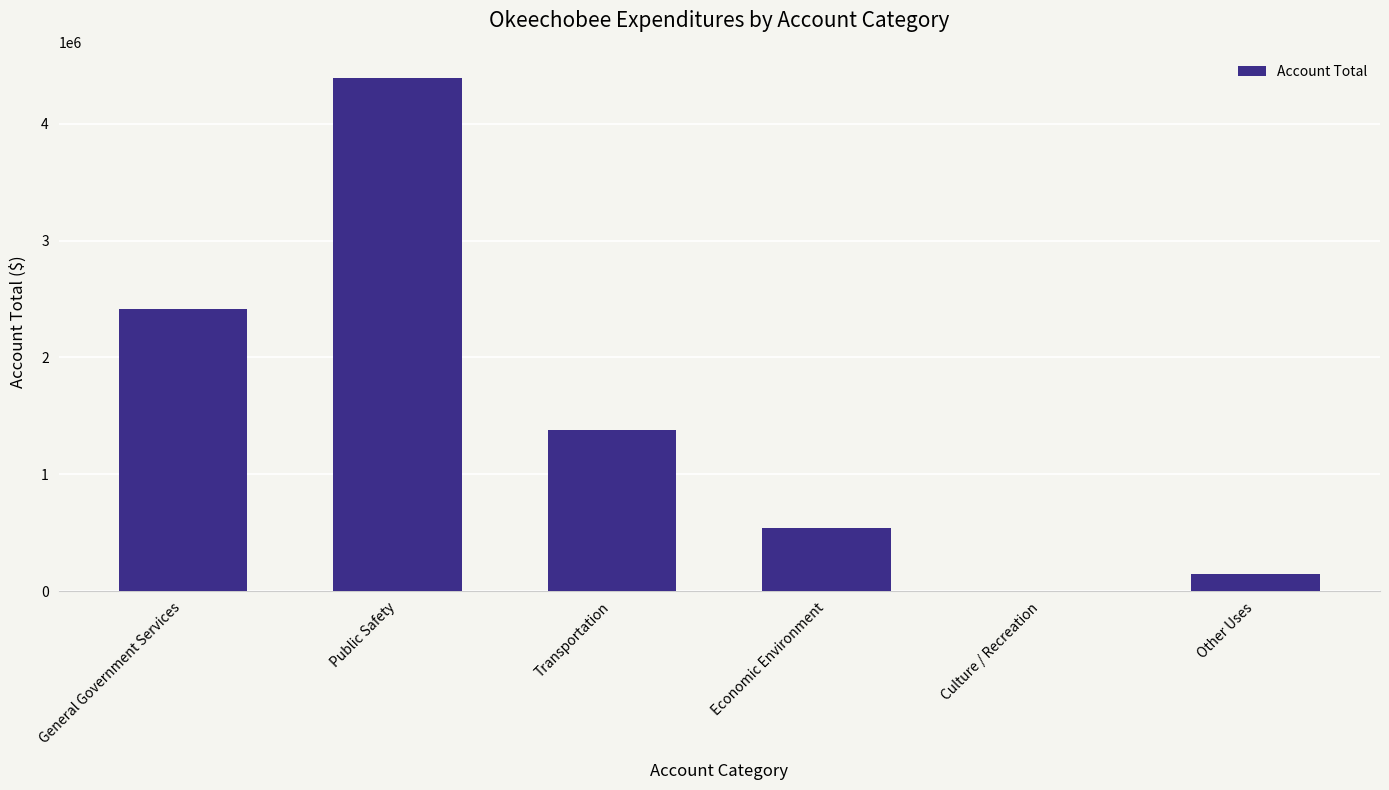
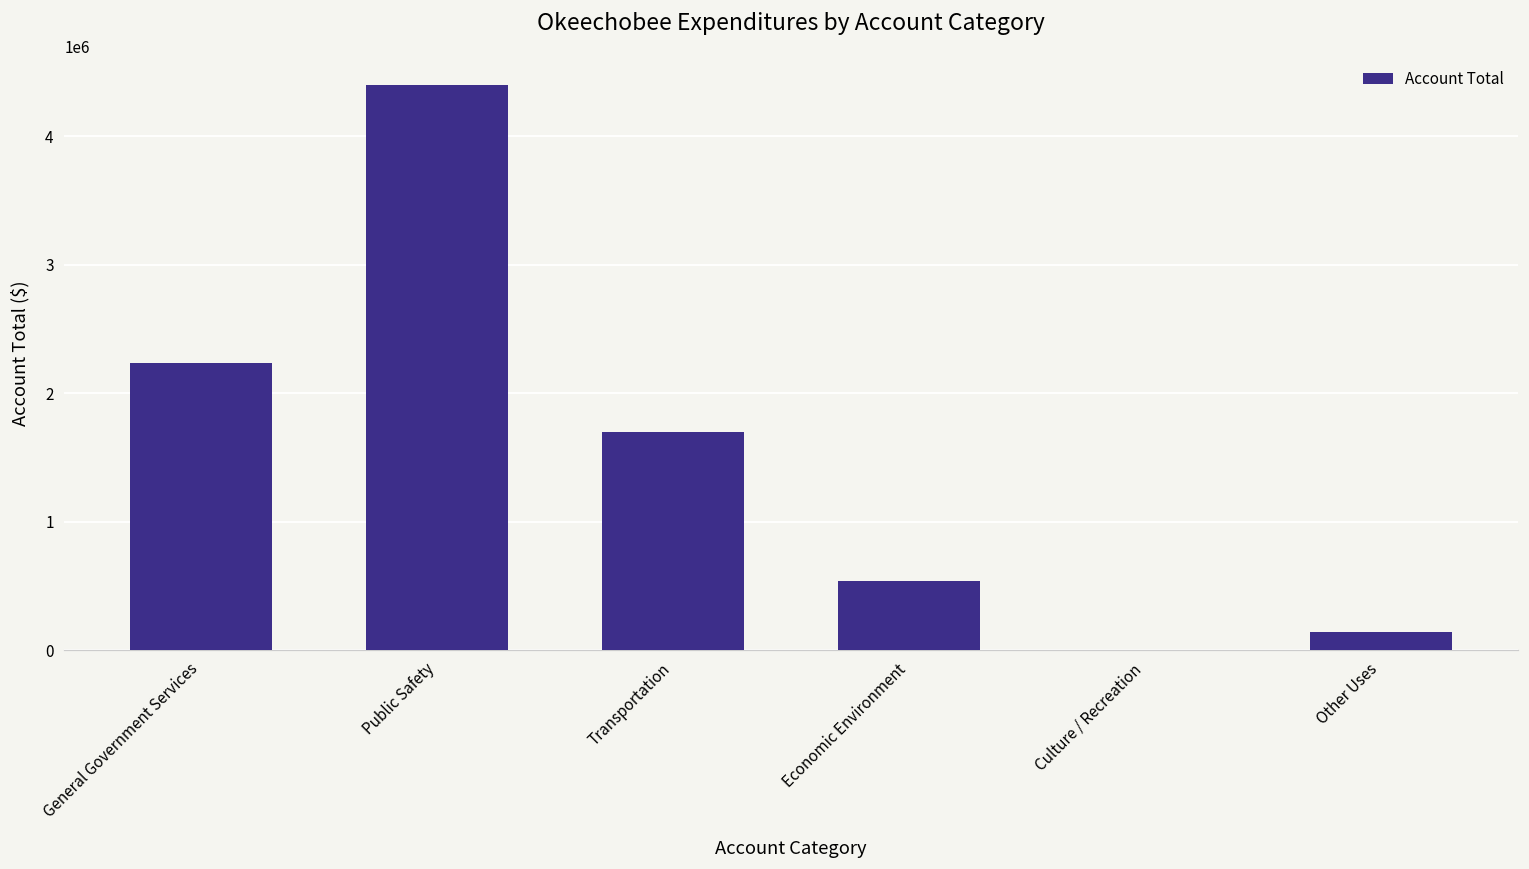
General Government Services: 2410000 -> 2240000
Transportation: 1380000 -> 1700000
